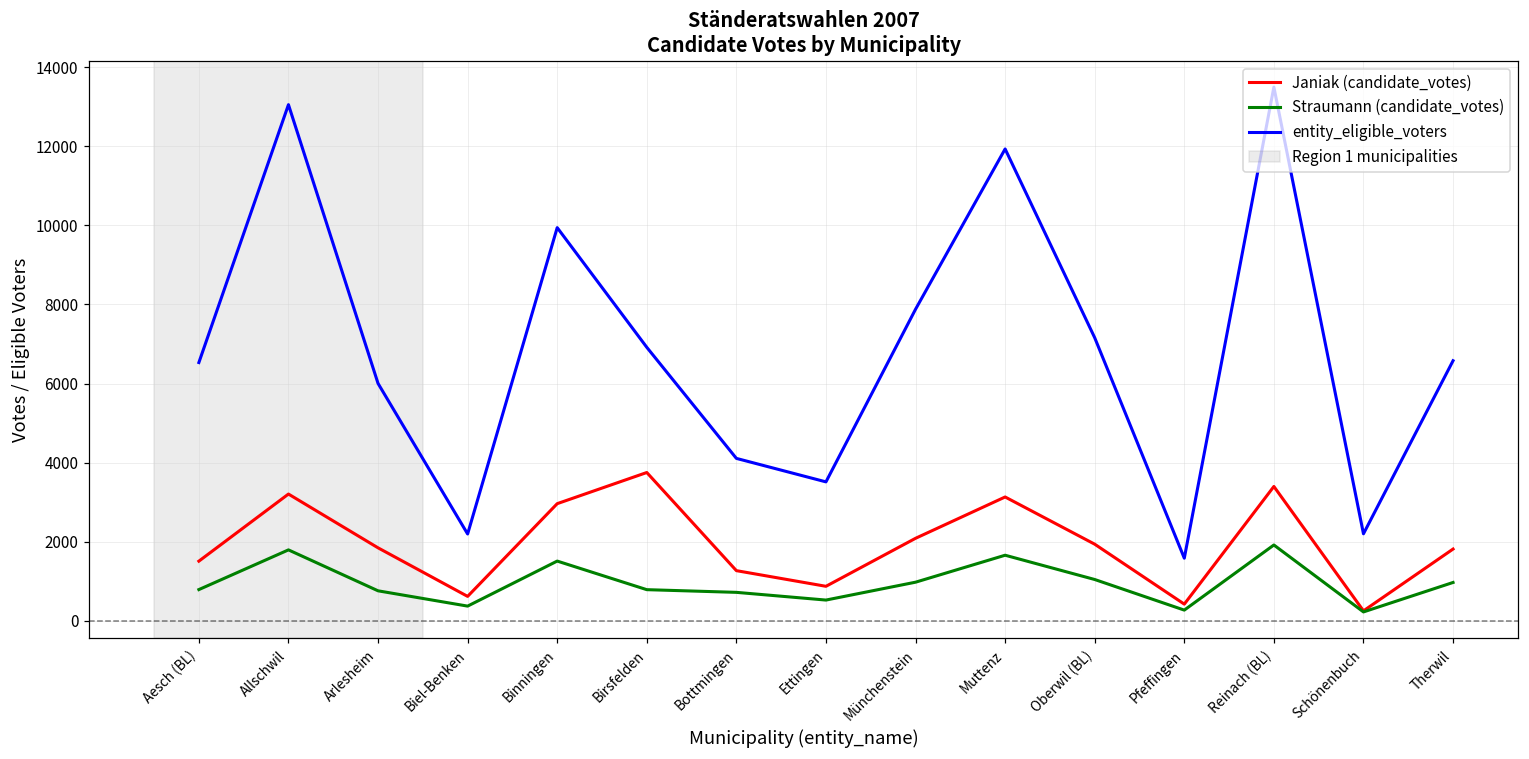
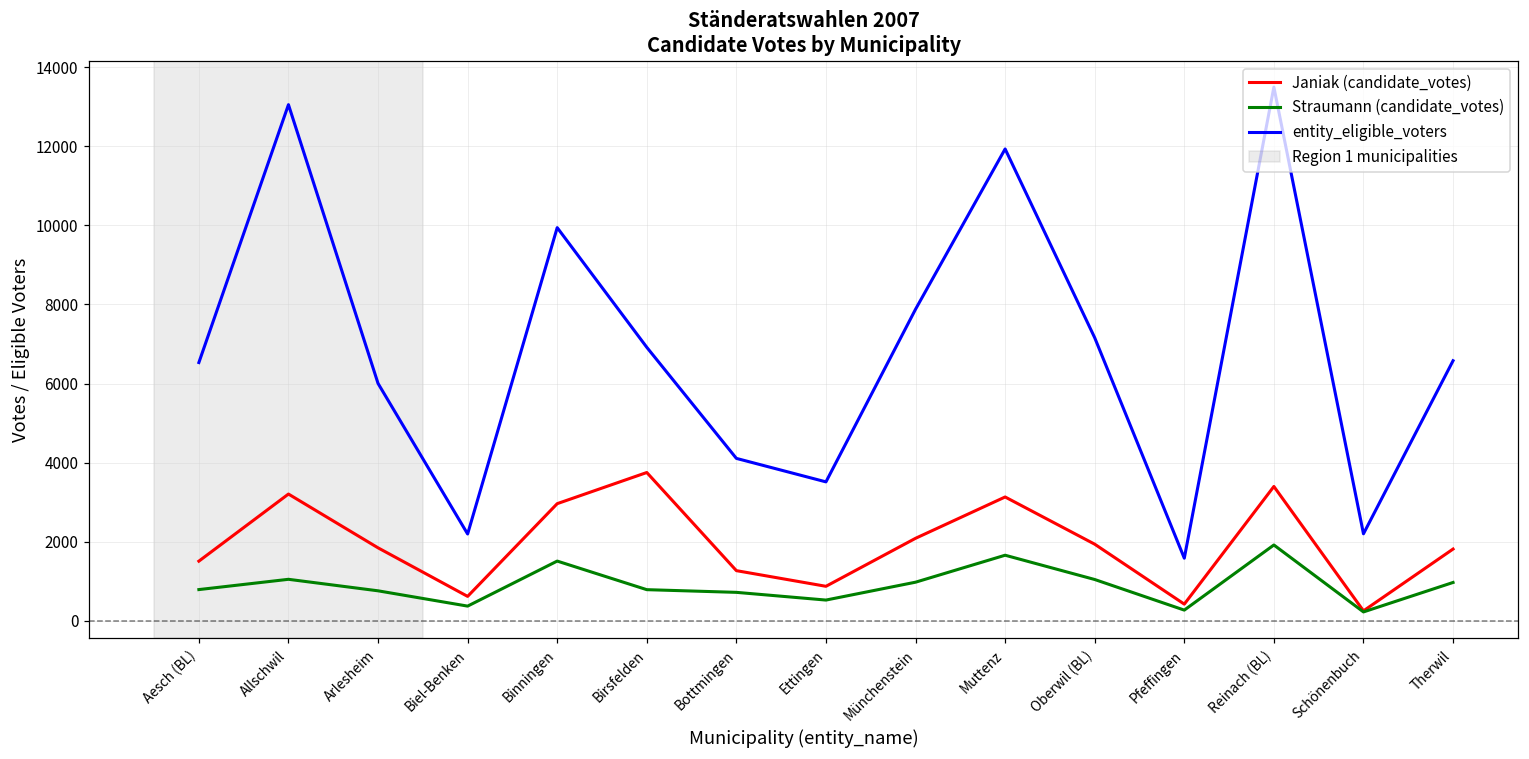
Straumann (candidate_votes), Allschwil: 1800 -> 1000
